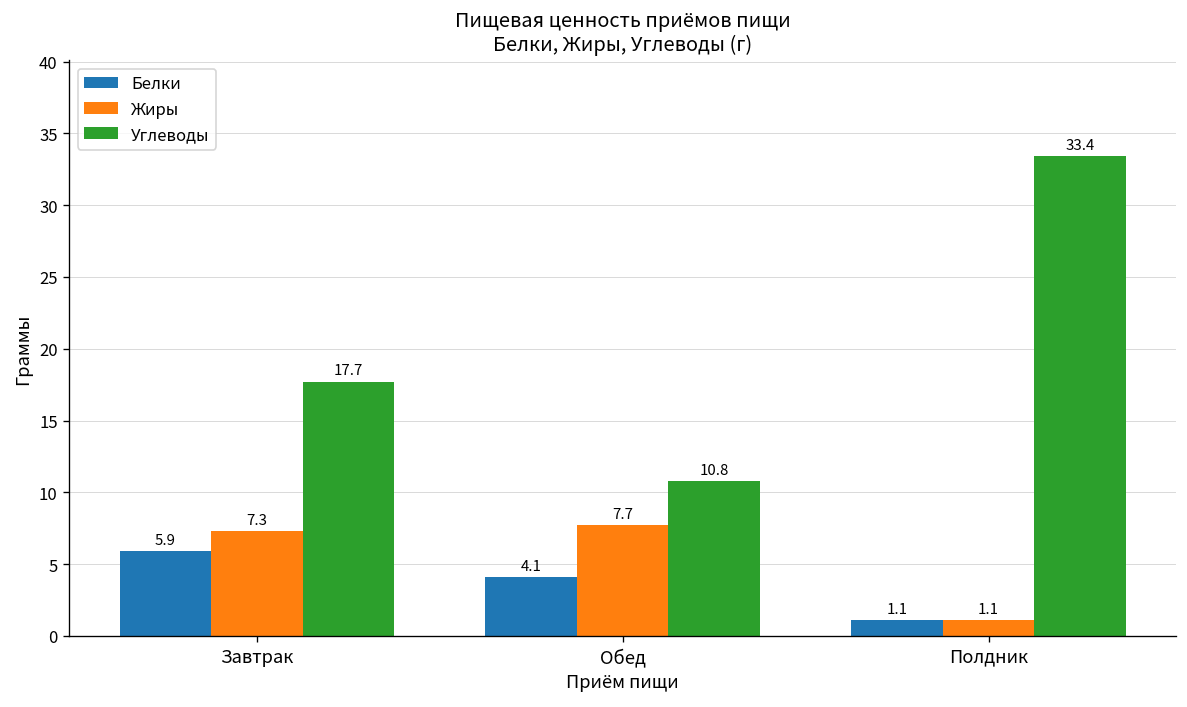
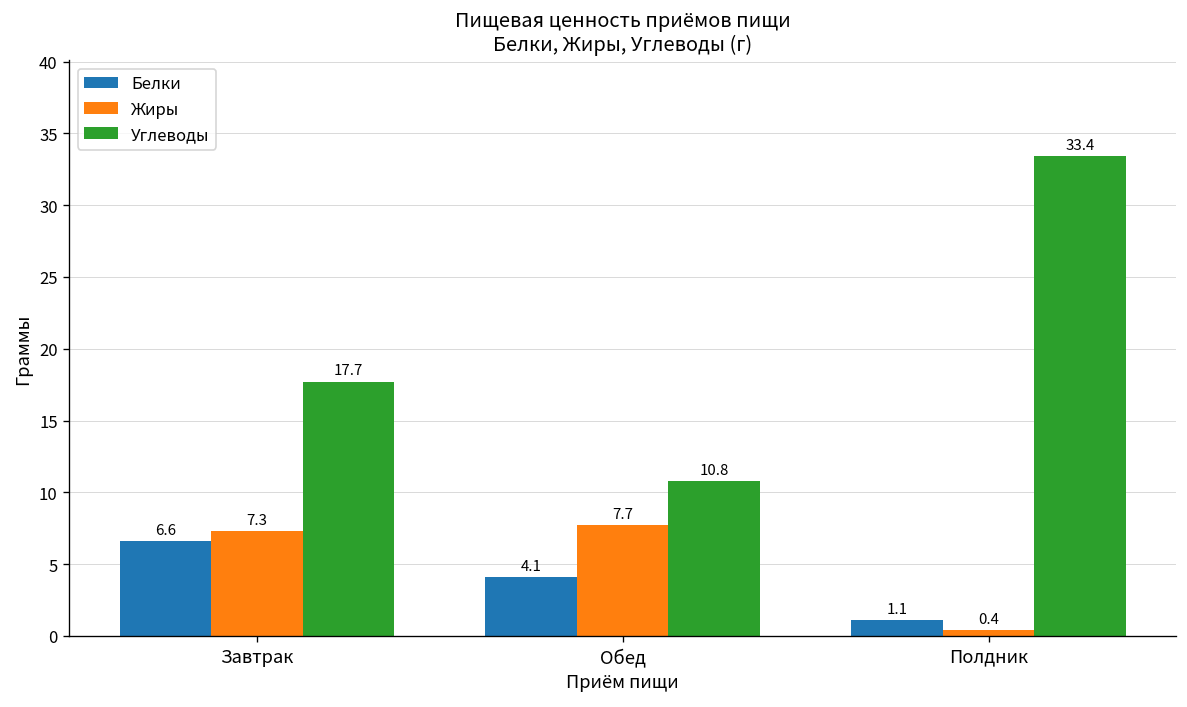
Белки, Завтрак: 5.9 -> 6.6
Жиры, Полдник: 1.1 -> 0.4
